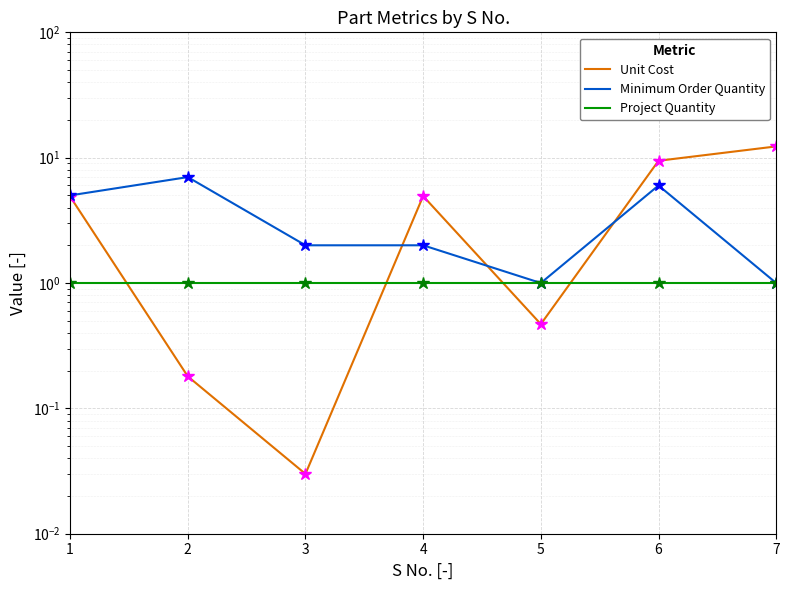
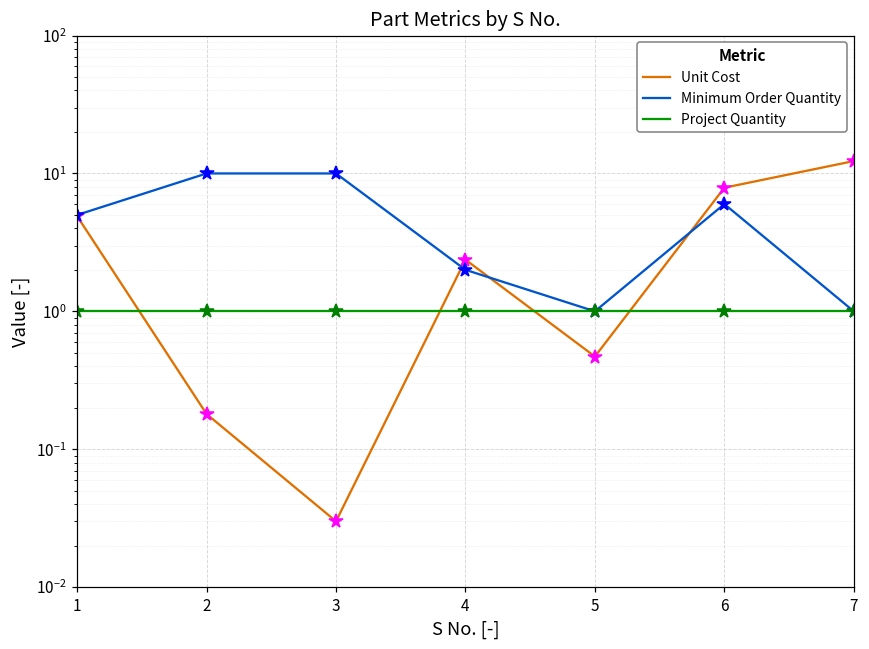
Minimum Order Quantity, 2: 7 -> 10
Minimum Order Quantity, 3: 2 -> 10
Unit Cost, 4: 4.9 -> 2.4
Unit Cost, 6: 9 -> 8
